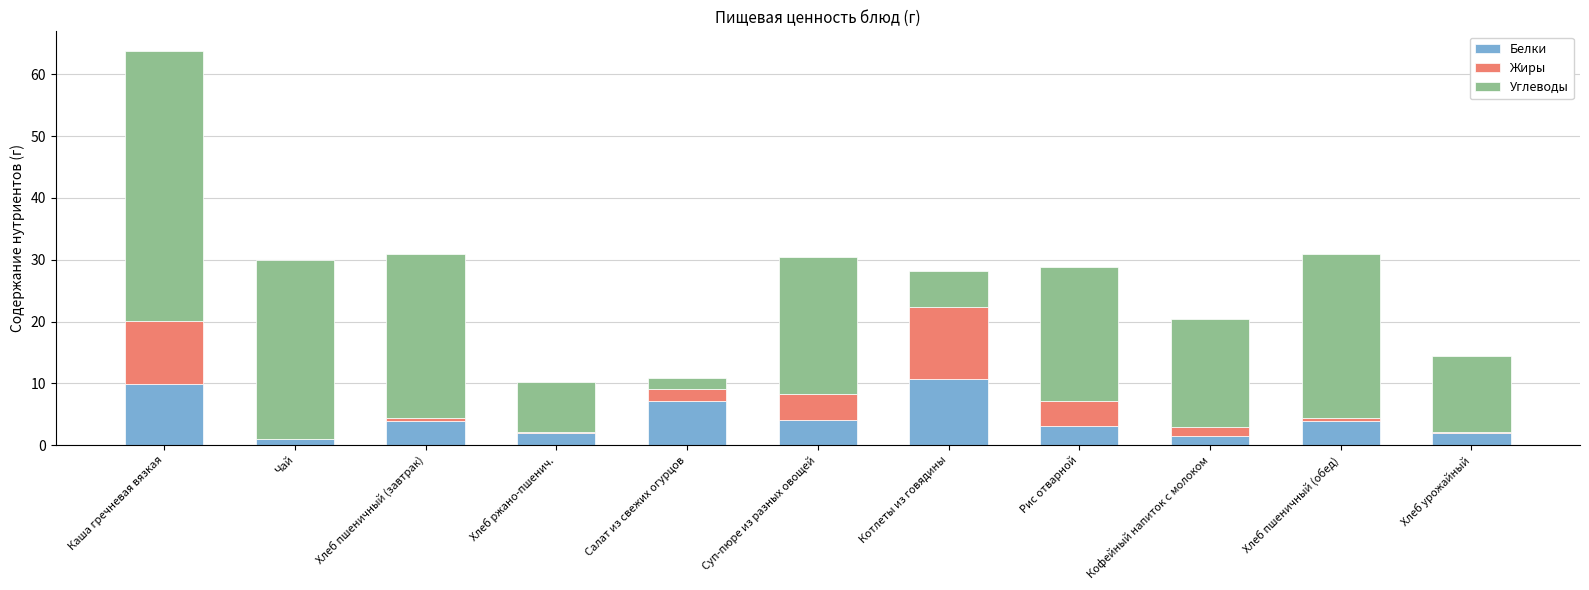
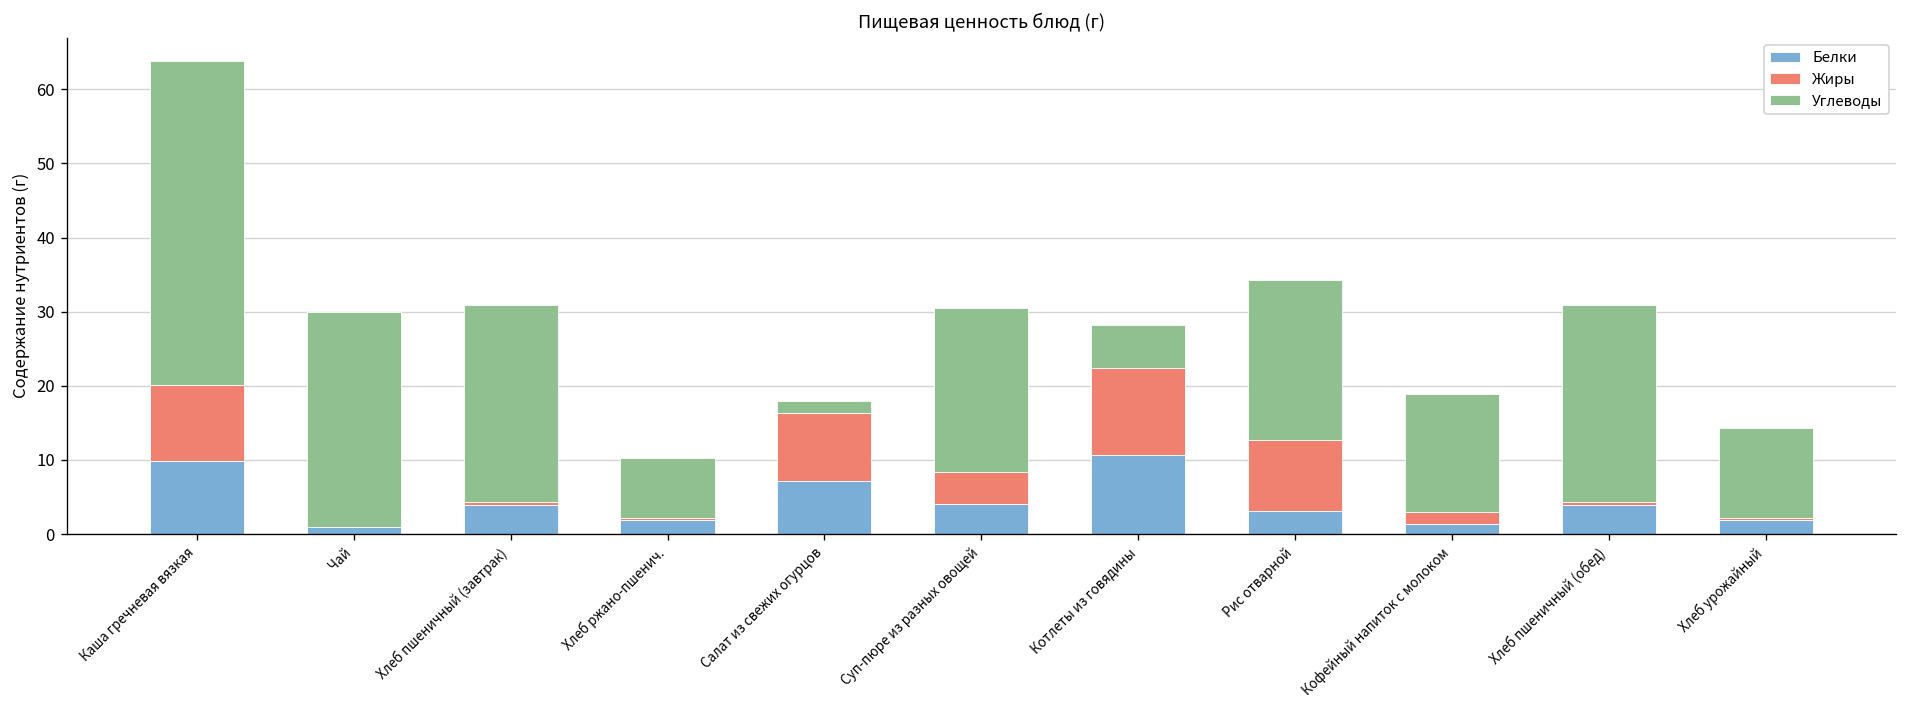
Жиры, Салат из свежих огурцов: 2 -> 9
Жиры, Рис отварной: 4 -> 10
Углеводы, Кофейный напиток с молоком: 17 -> 16
